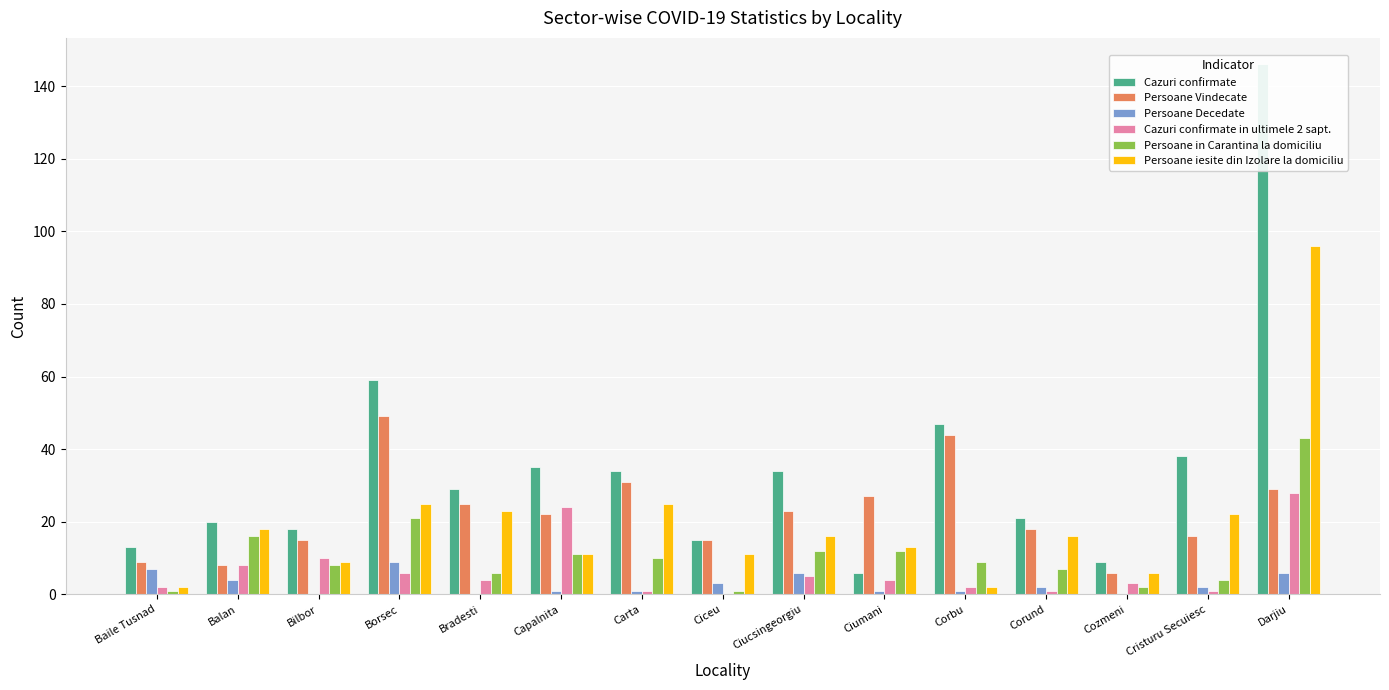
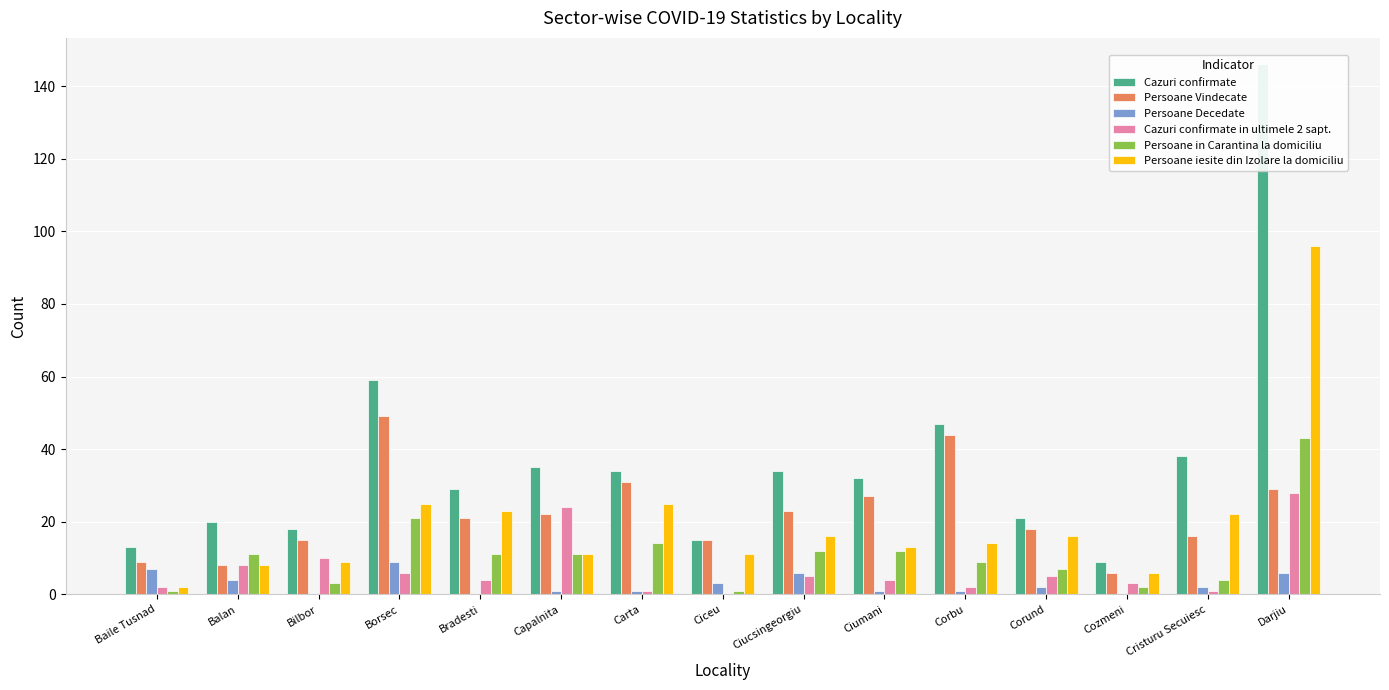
Persoane in Carantina la domiciliu, Balan: 16 -> 11
Persoane iesite din Izolare la domiciliu, Balan: 18 -> 8
Persoane in Carantina la domiciliu, Bilbor: 8 -> 3
Persoane Vindecate, Bradesti: 25 -> 21
Persoane in Carantina la domiciliu, Bradesti: 6 -> 11
Persoane in Carantina la domiciliu, Carta: 10 -> 14
Cazuri confirmate, Ciumani: 6 -> 32
Persoane iesite din Izolare la domiciliu, Corbu: 2 -> 14
Cazuri confirmate in ultimele 2 sapt., Corund: 1 -> 5
